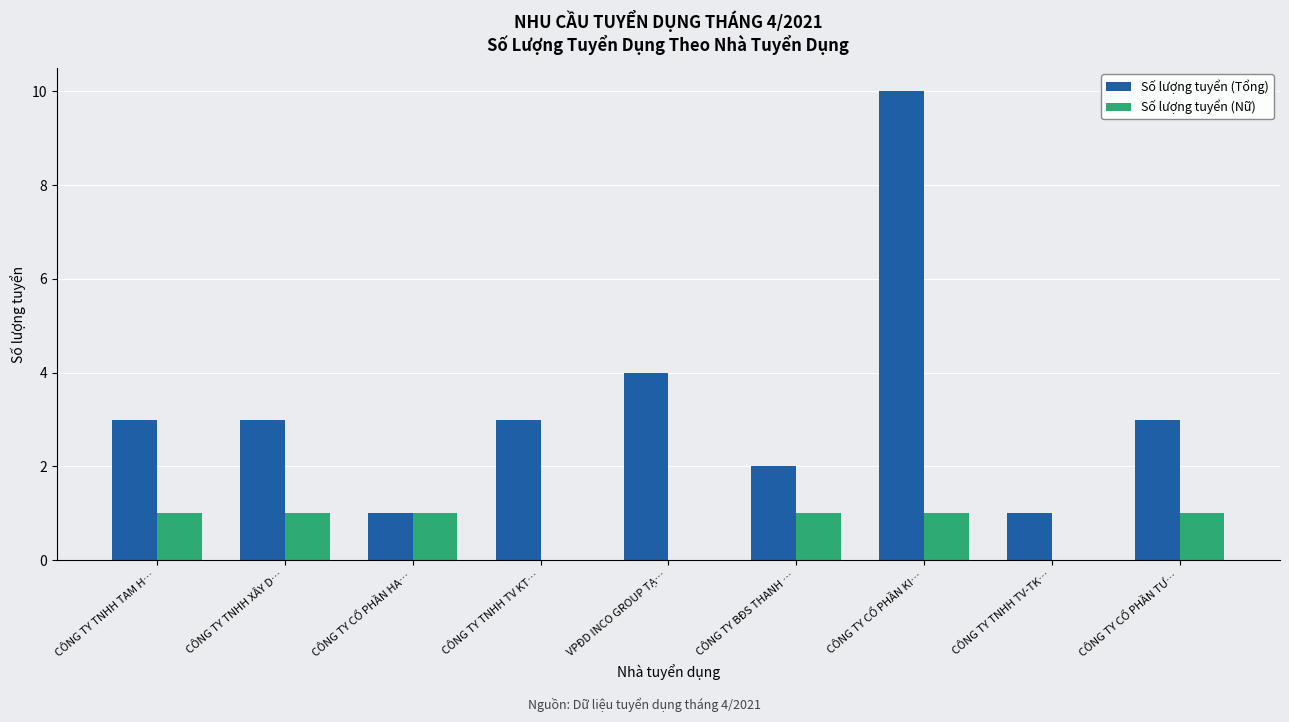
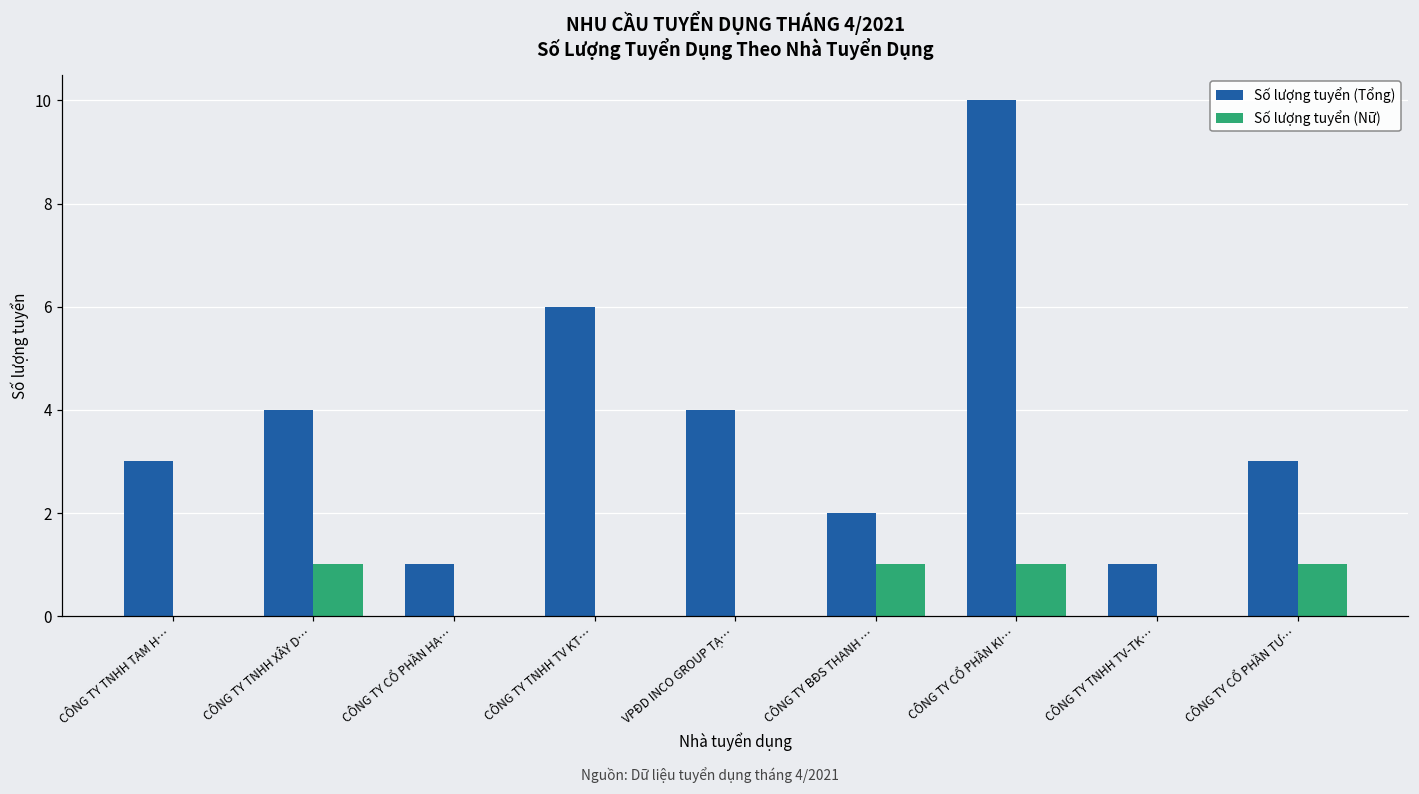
Số lượng tuyển (Nữ), CÔNG TY TNHH TAM H…: 1 -> 0
Số lượng tuyển (Tổng), CÔNG TY TNHH XÂY D…: 3 -> 4
Số lượng tuyển (Nữ), CÔNG TY CỔ PHẦN HA…: 1 -> 0
Số lượng tuyển (Tổng), CÔNG TY TNHH TV KT…: 3 -> 6
